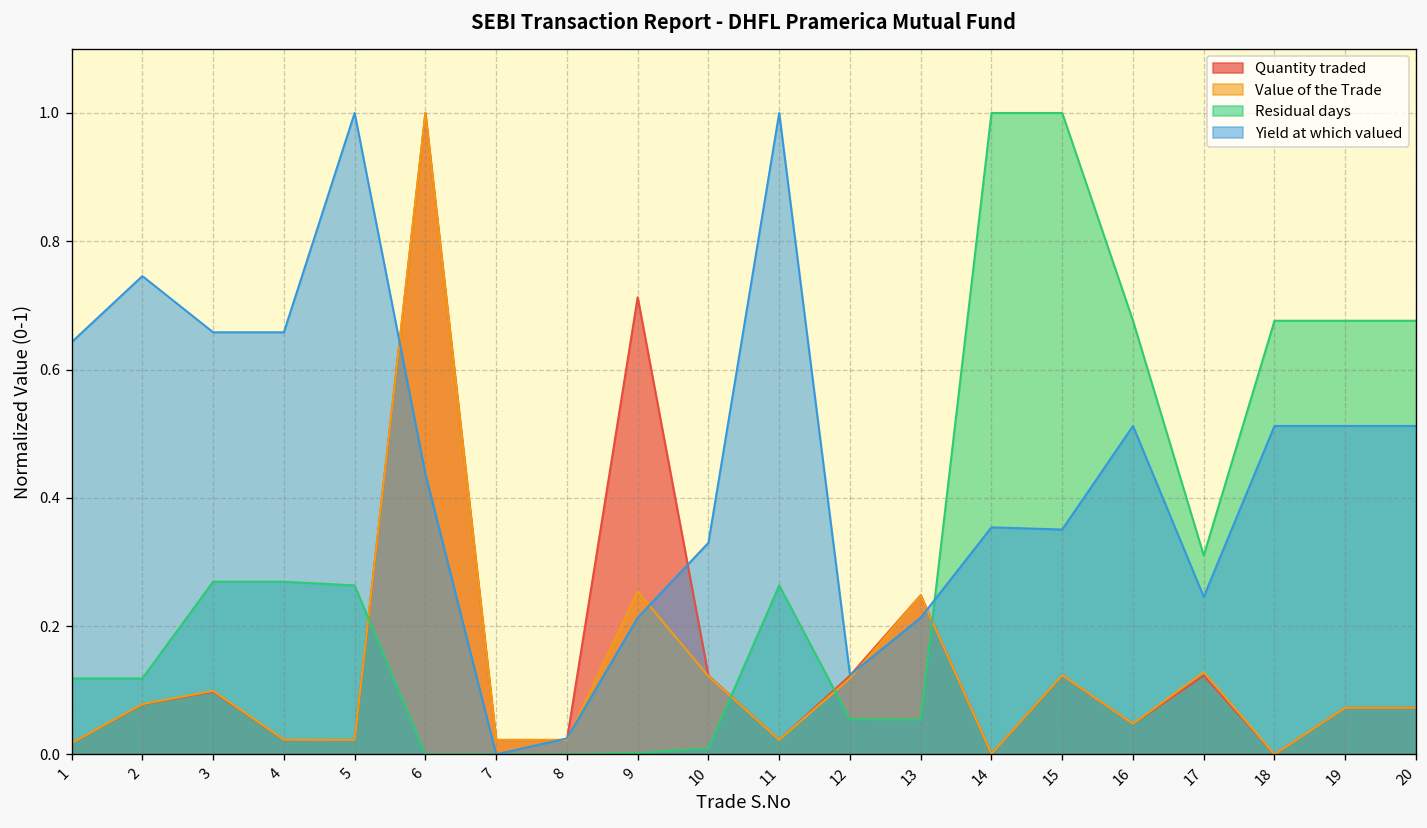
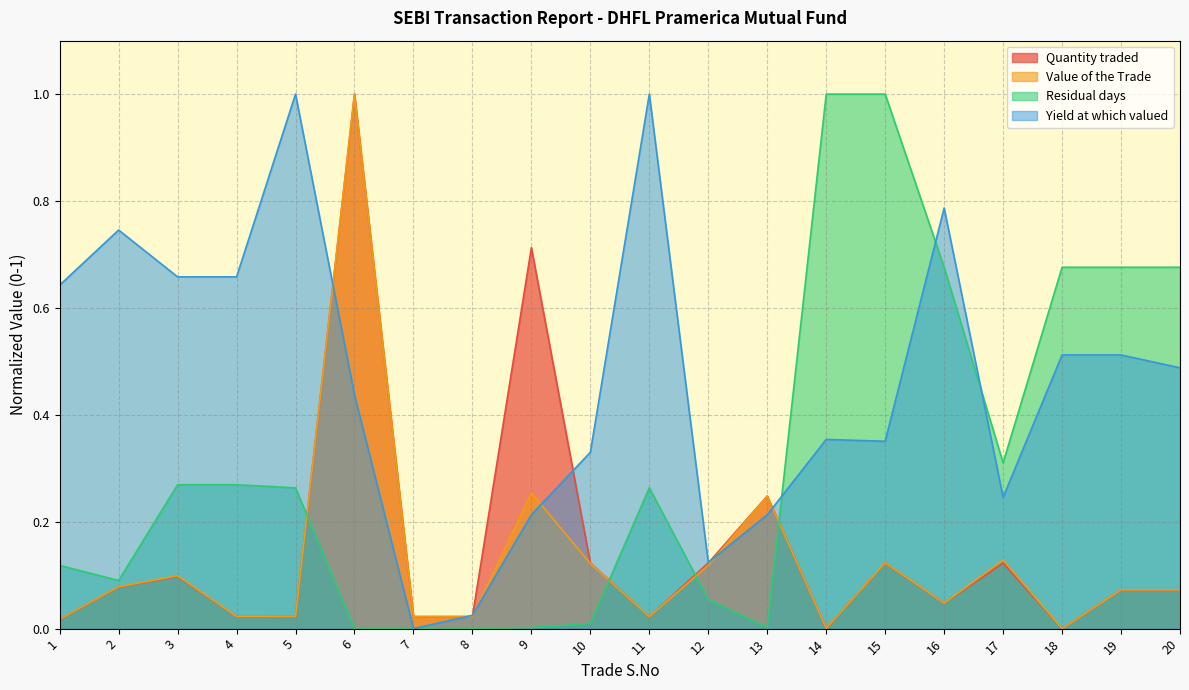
Residual days, 2: 0.12 -> 0.09
Residual days, 13: 0.05 -> 0.00
Yield at which valued, 16: 0.51 -> 0.79
Yield at which valued, 20: 0.51 -> 0.49
